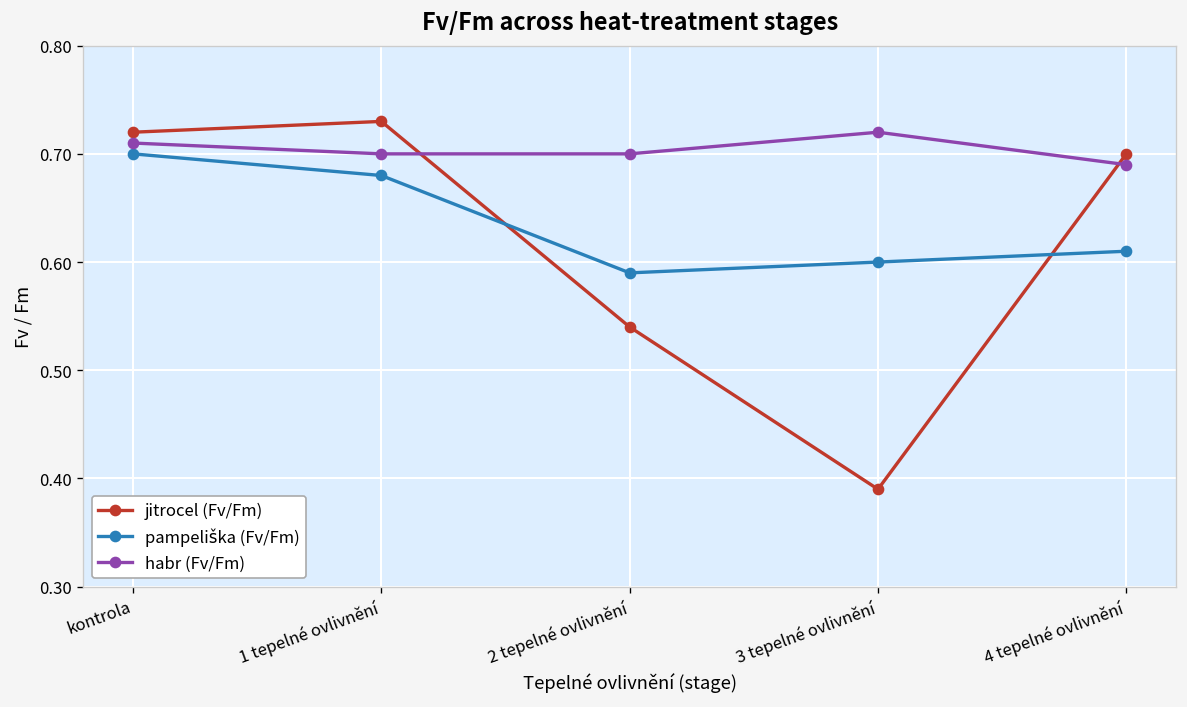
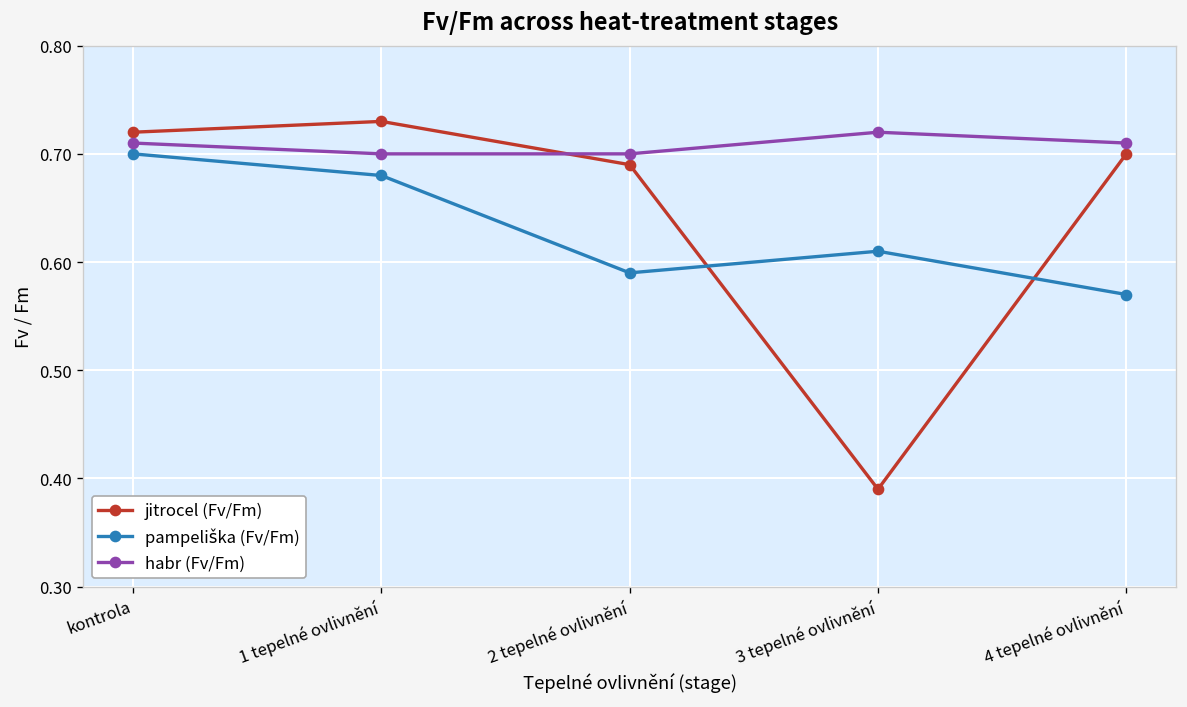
jitrocel (Fv/Fm), 2 tepelné ovlivnění: 0.54 -> 0.69
pampeliška (Fv/Fm), 3 tepelné ovlivnění: 0.60 -> 0.61
pampeliška (Fv/Fm), 4 tepelné ovlivnění: 0.61 -> 0.57
habr (Fv/Fm), 4 tepelné ovlivnění: 0.69 -> 0.71
